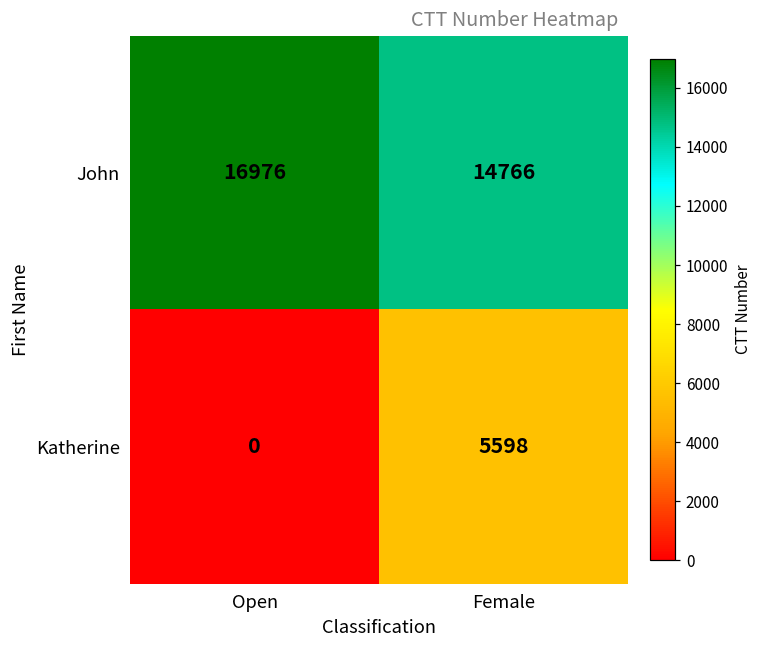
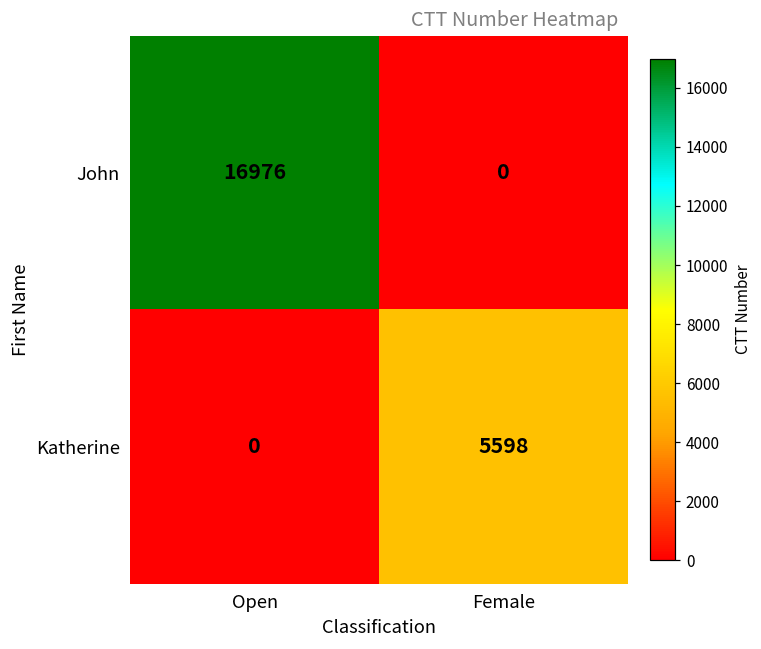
John, Female: 14766 -> 0
